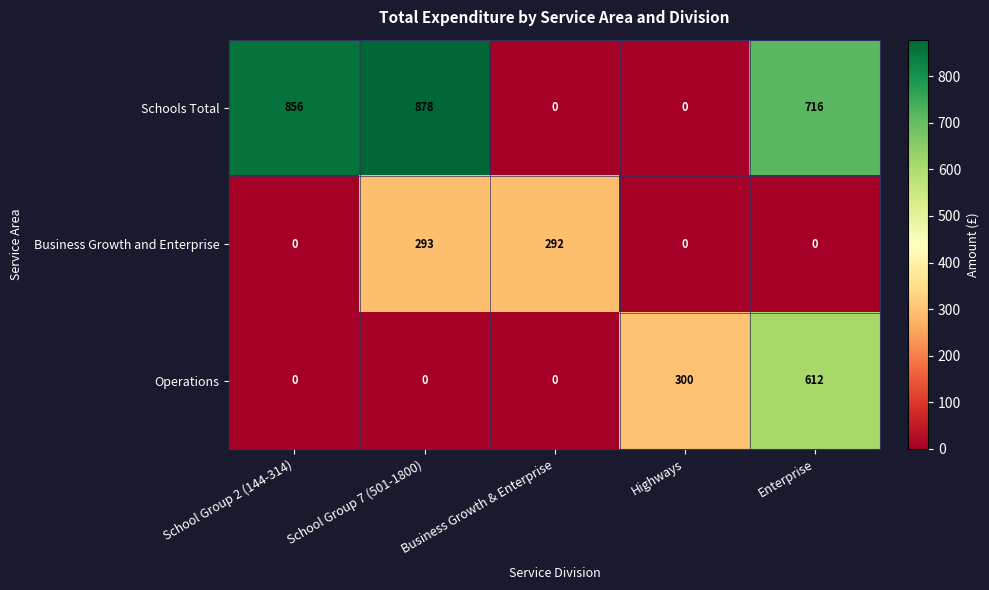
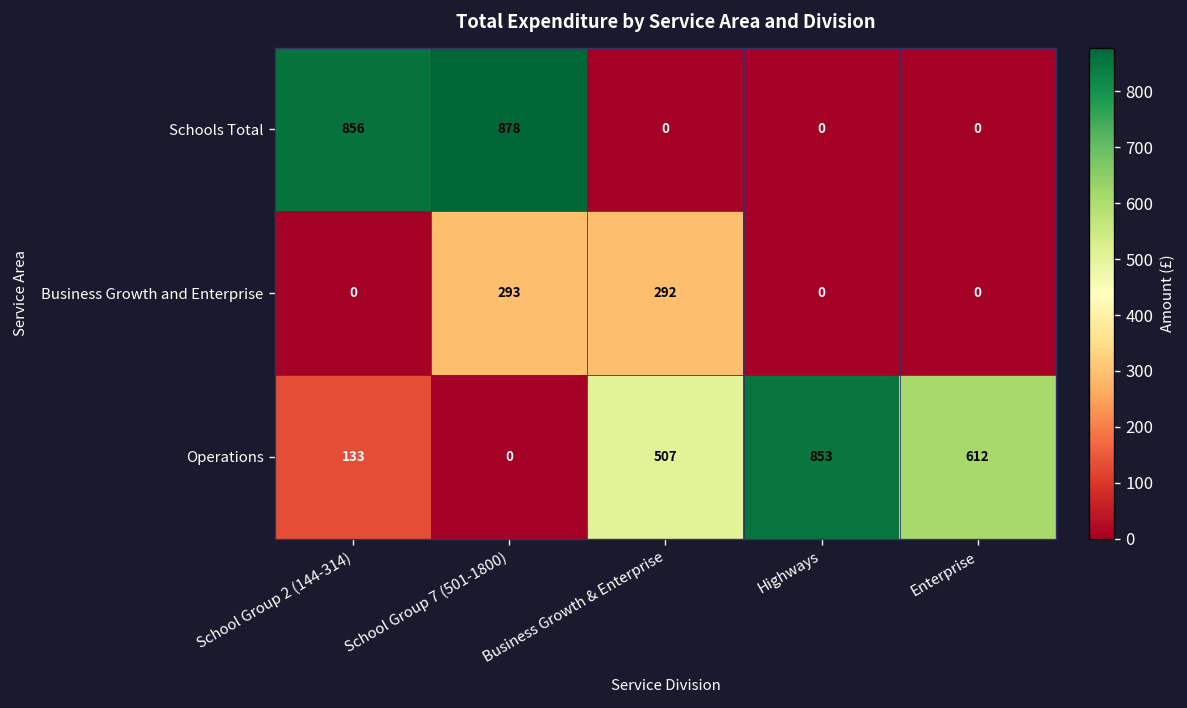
Schools Total, Enterprise: 716 -> 0
Operations, School Group 2 (144-314): 0 -> 133
Operations, Business Growth & Enterprise: 0 -> 507
Operations, Highways: 300 -> 853
